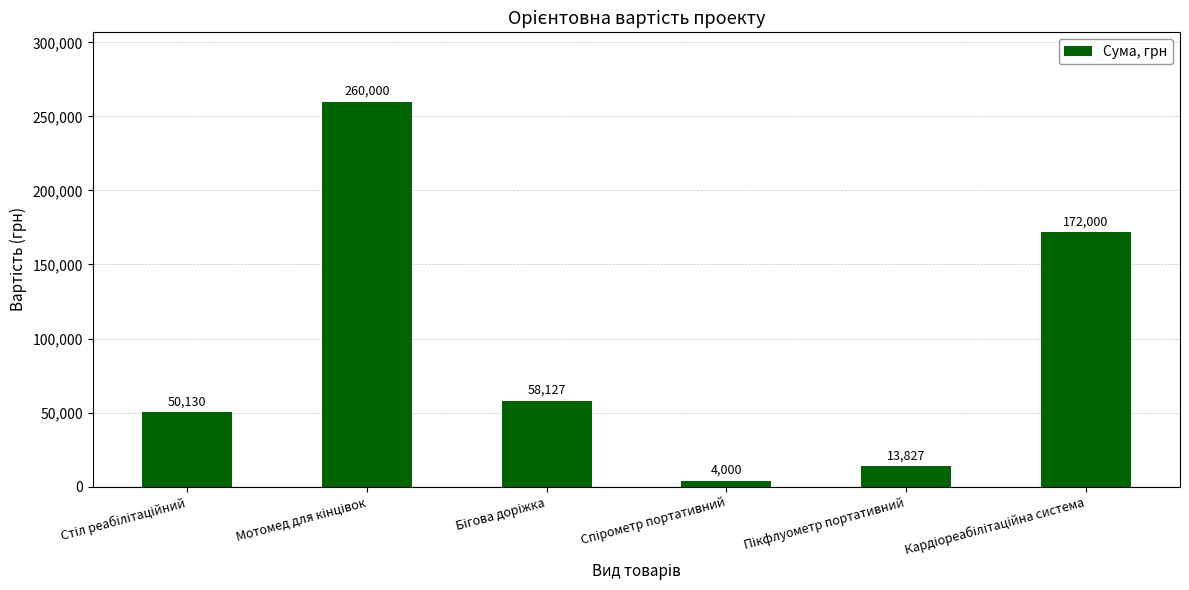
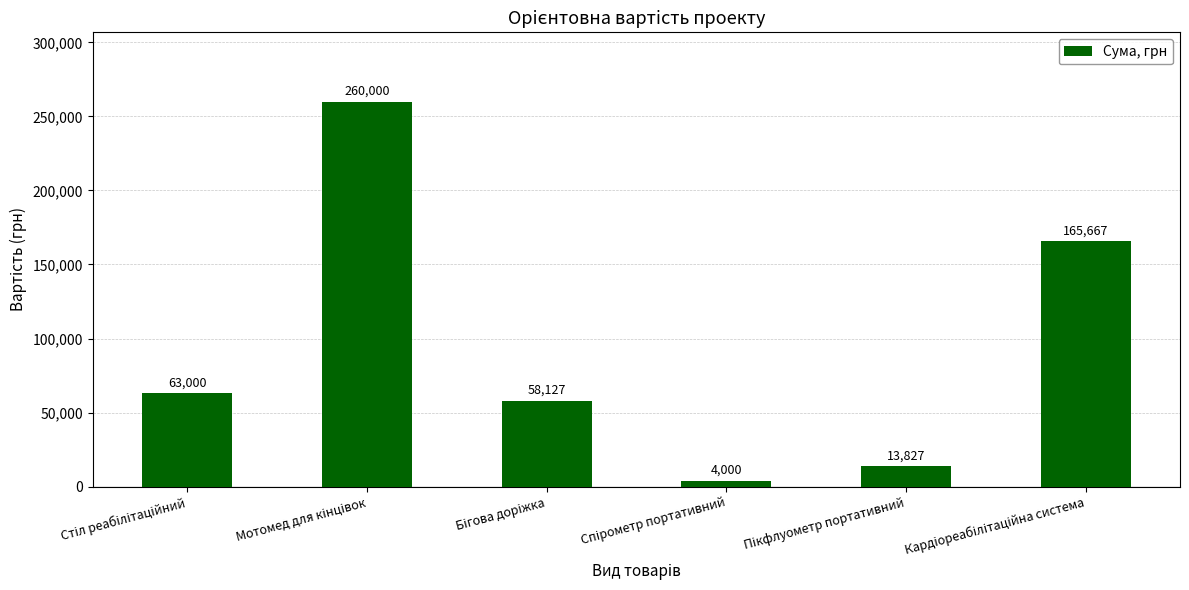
Стіл реабілітаційний: 50,130 -> 63,000
Кардіореабілітаційна система: 172,000 -> 165,667
